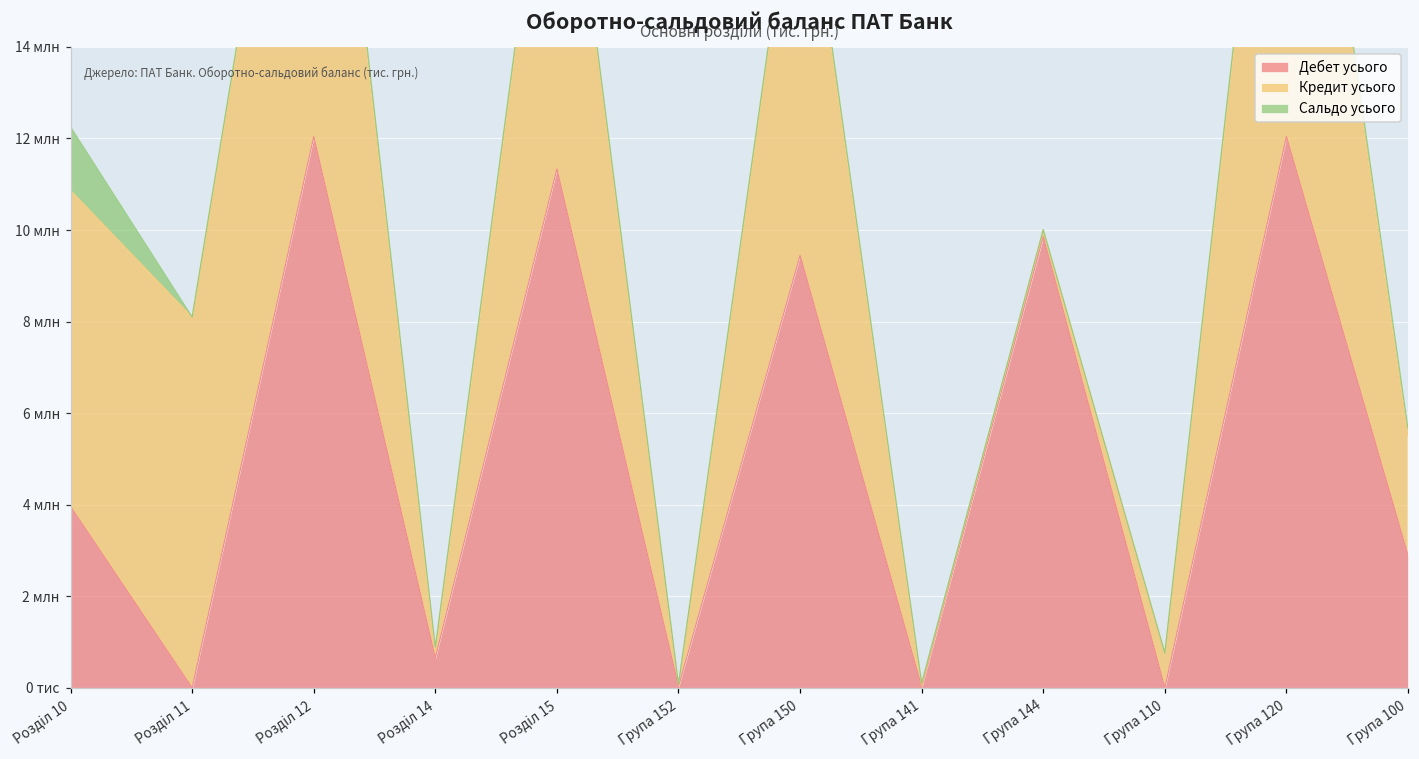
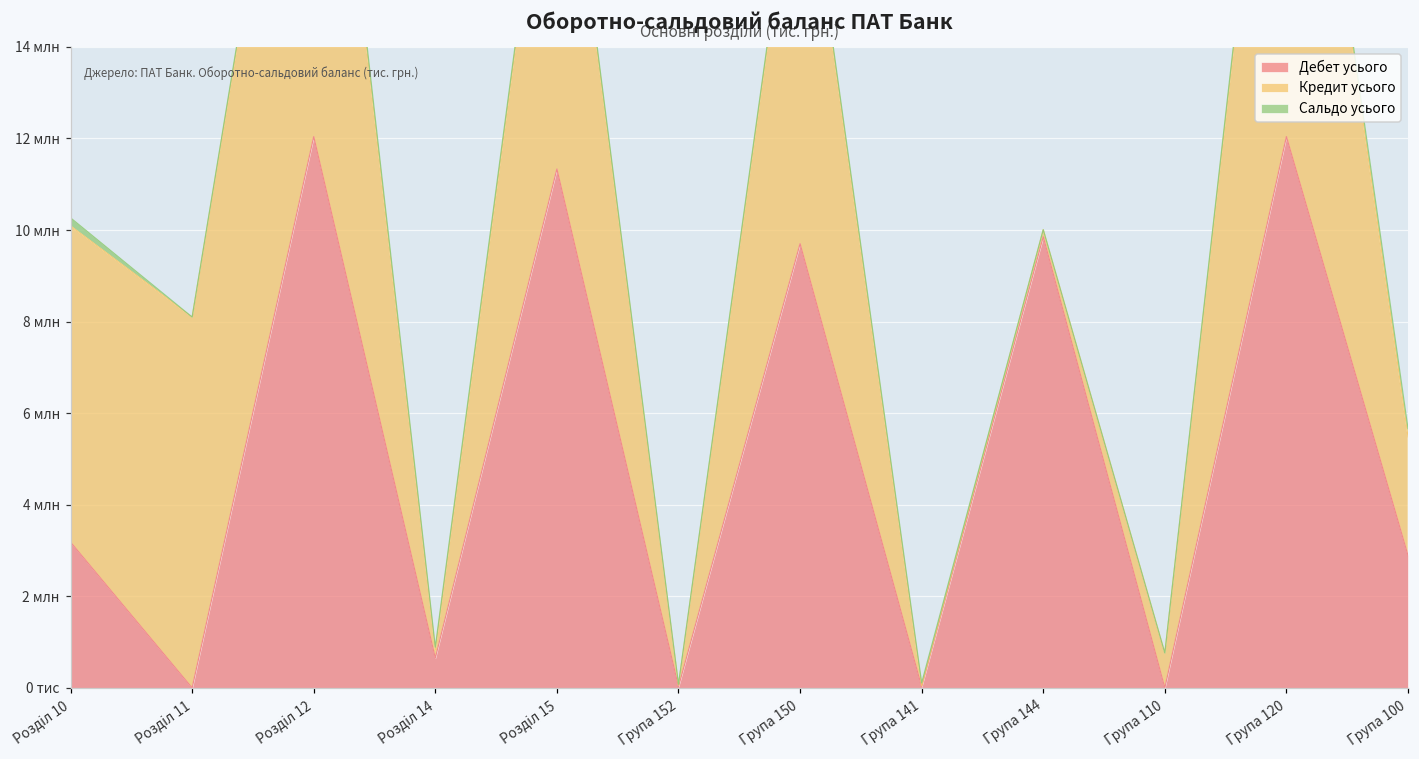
Дебет усього, Розділ 10: 4.0 млн -> 3.2 млн
Сальдо усього, Розділ 10: 1.4 млн -> 0.2 млн
Дебет усього, Група 150: 9.4 млн -> 9.7 млн
